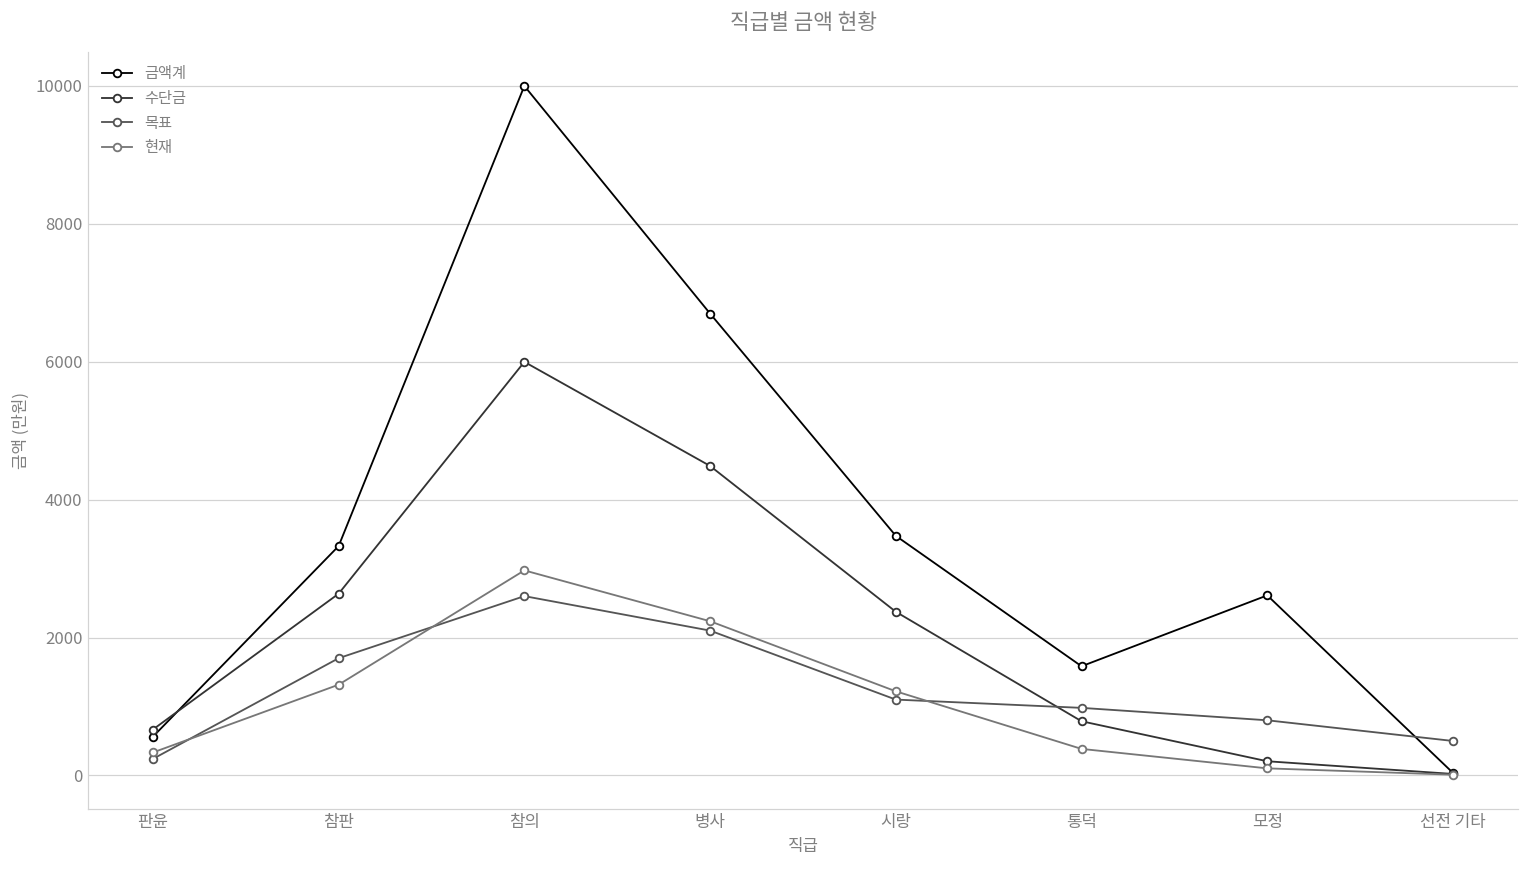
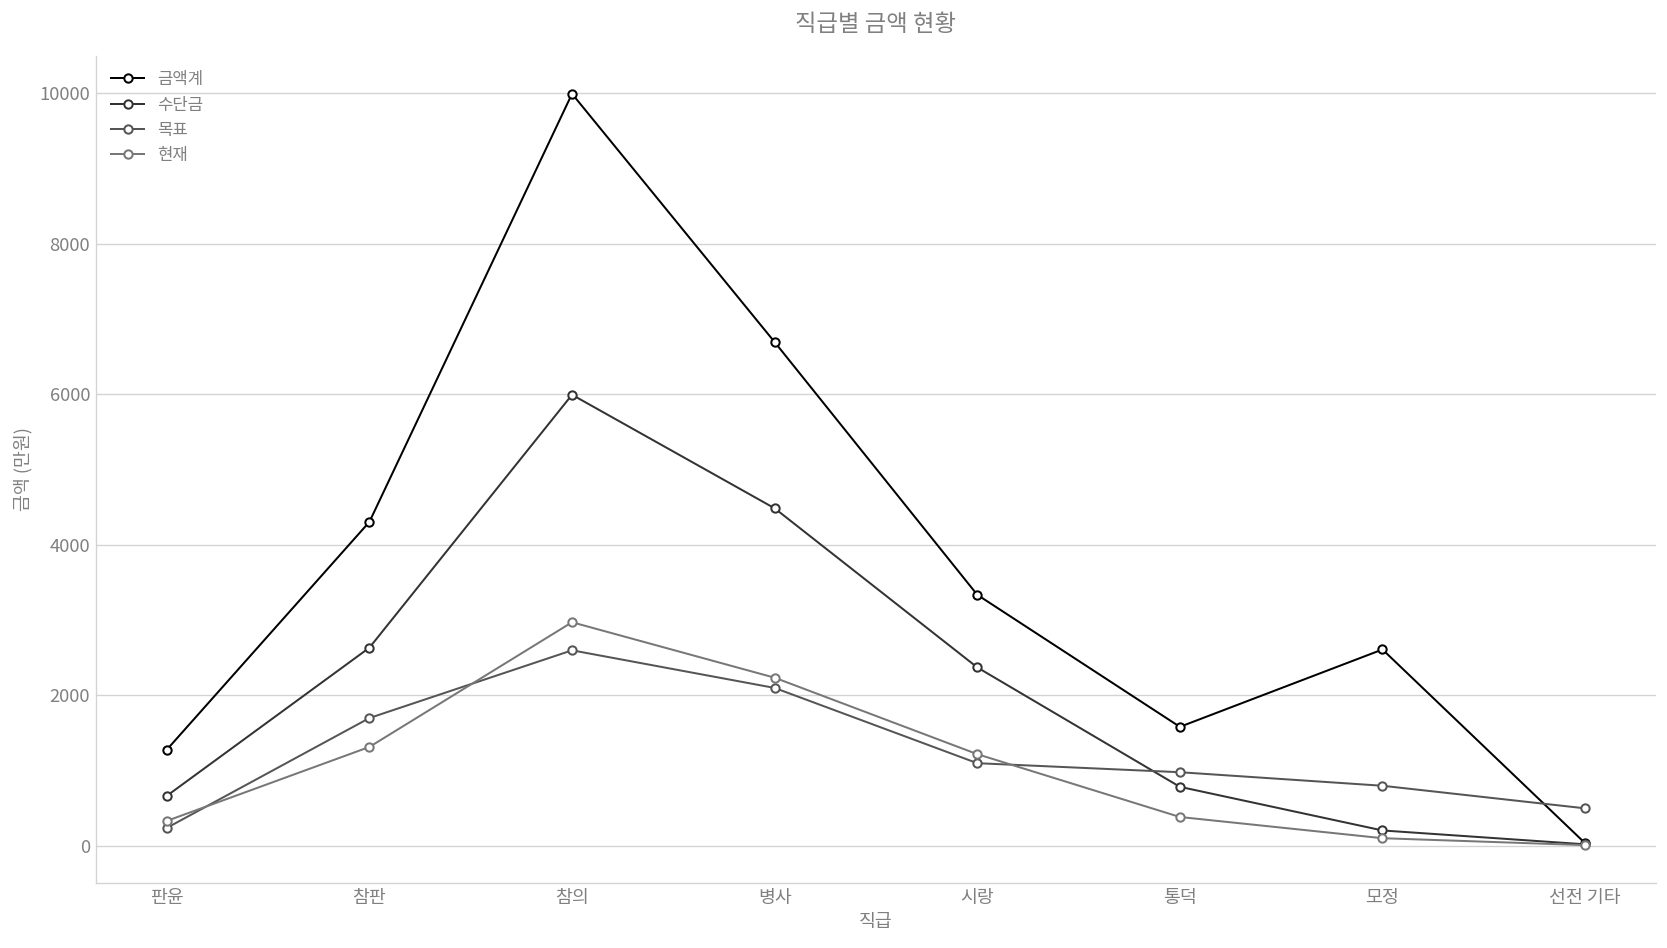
금액계, 판윤: 600 -> 1300
금액계, 참판: 3300 -> 4300
금액계, 시랑: 3500 -> 3300
